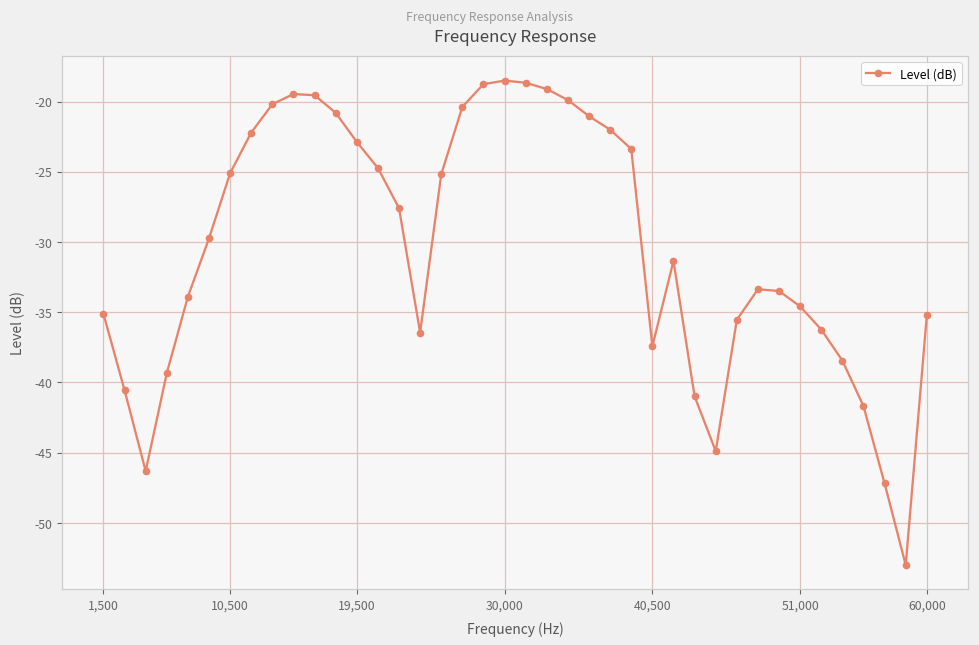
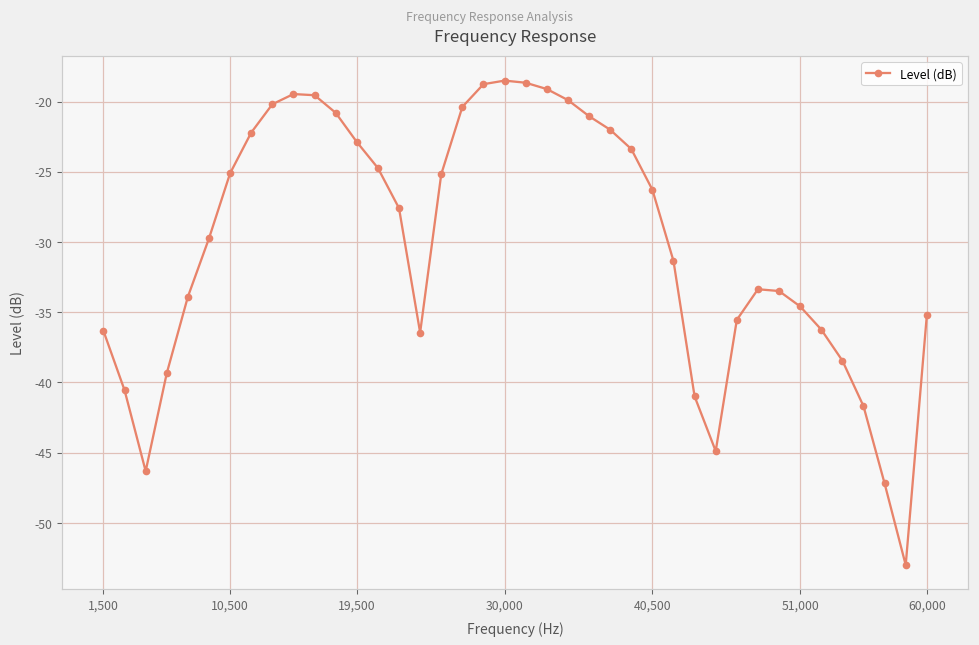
1,500: -35.1 -> -36.3
40,500: -37.4 -> -26.3
